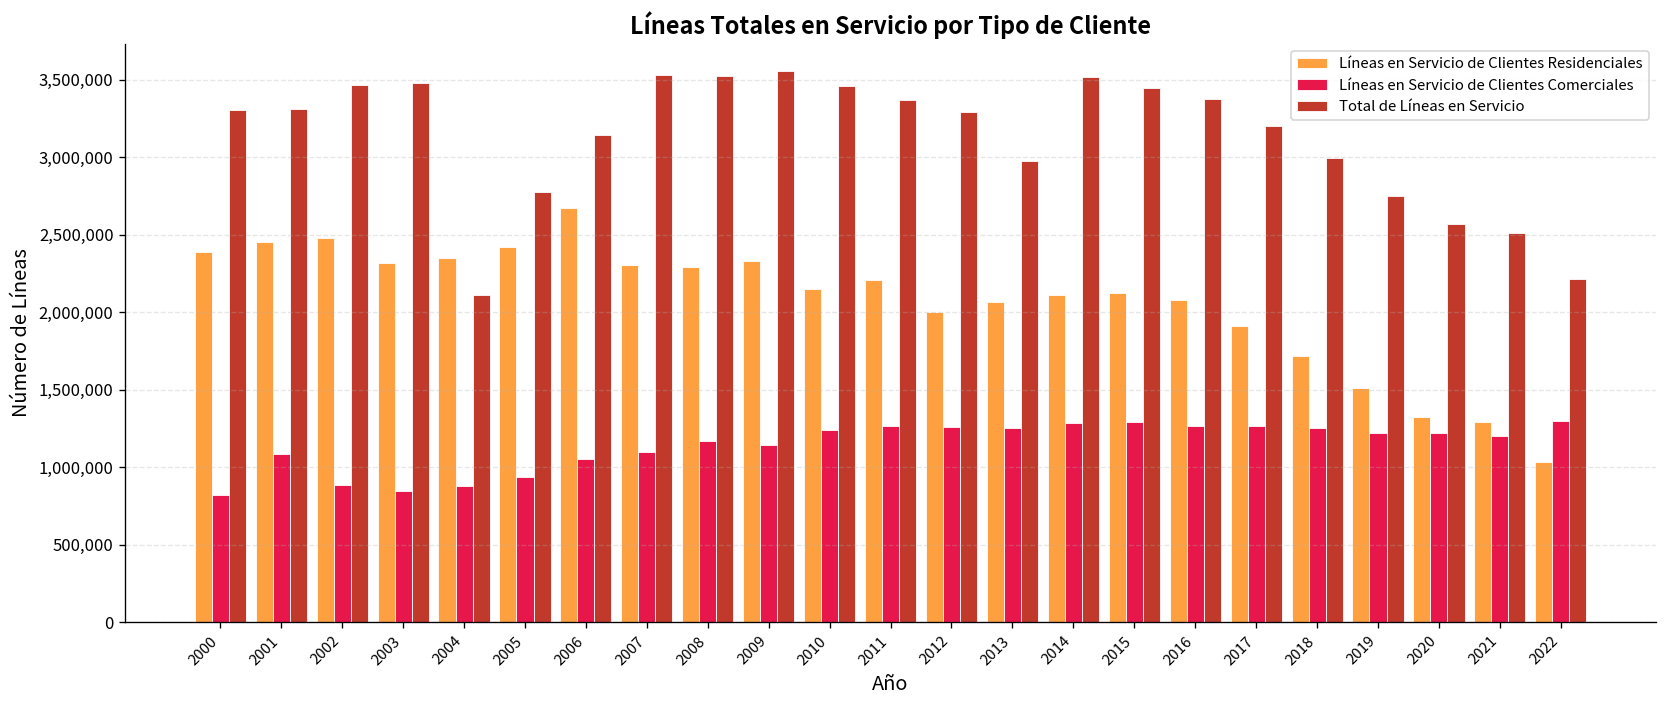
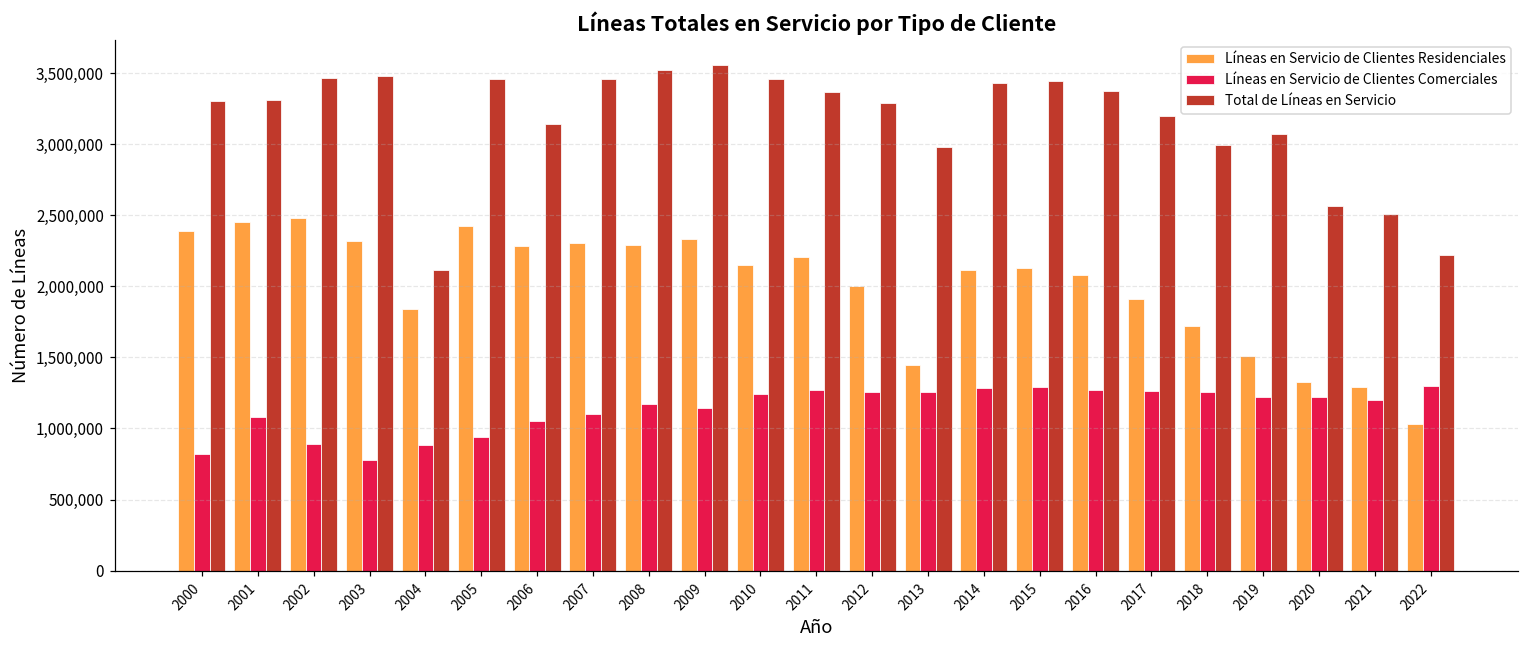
Líneas en Servicio de Clientes Comerciales, 2003: 850,000 -> 780,000
Líneas en Servicio de Clientes Residenciales, 2004: 2,350,000 -> 1,840,000
Total de Líneas en Servicio, 2005: 2,770,000 -> 3,460,000
Líneas en Servicio de Clientes Residenciales, 2006: 2,670,000 -> 2,280,000
Total de Líneas en Servicio, 2007: 3,530,000 -> 3,460,000
Líneas en Servicio de Clientes Residenciales, 2013: 2,060,000 -> 1,450,000
Total de Líneas en Servicio, 2014: 3,520,000 -> 3,430,000
Total de Líneas en Servicio, 2019: 2,750,000 -> 3,070,000
